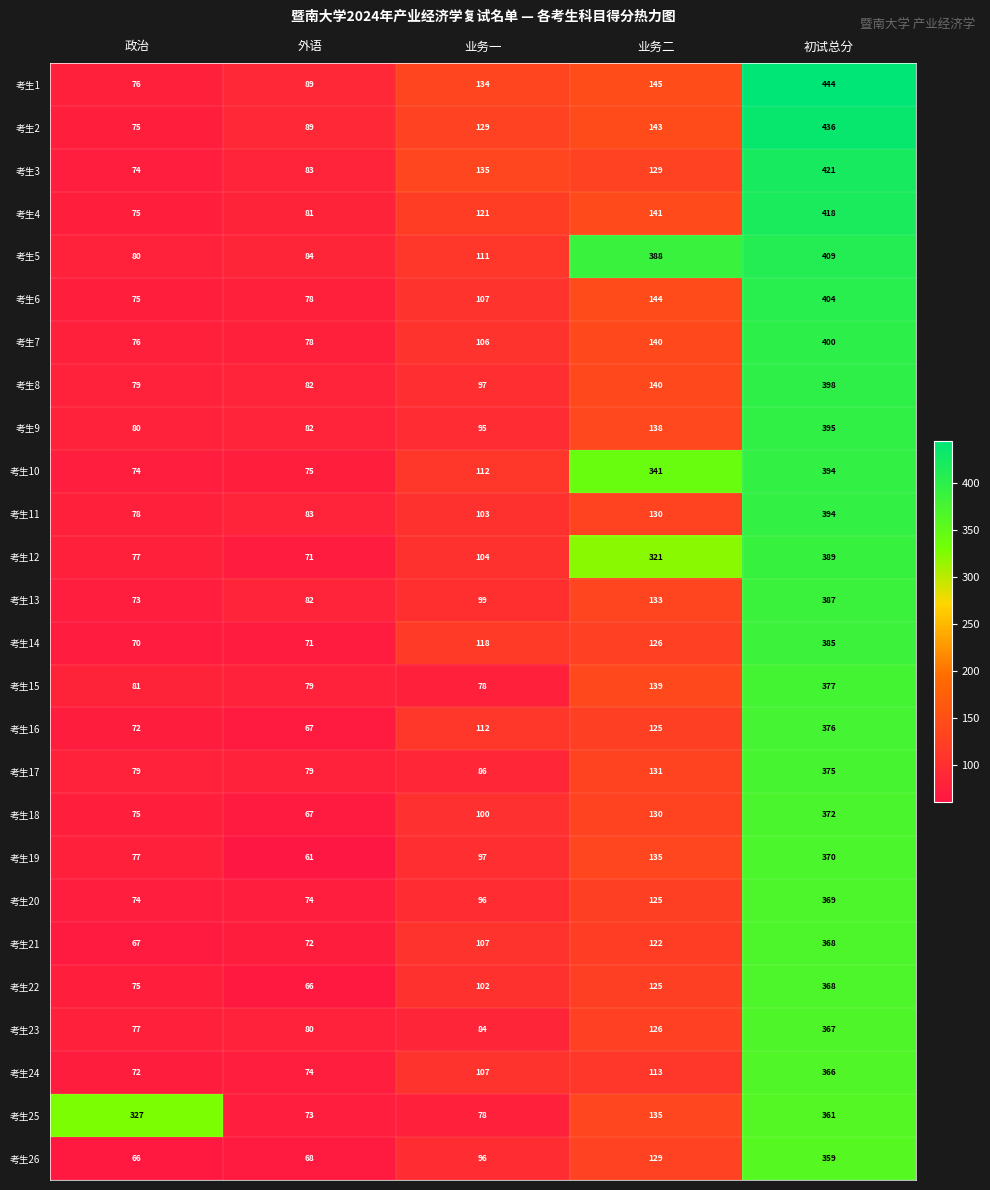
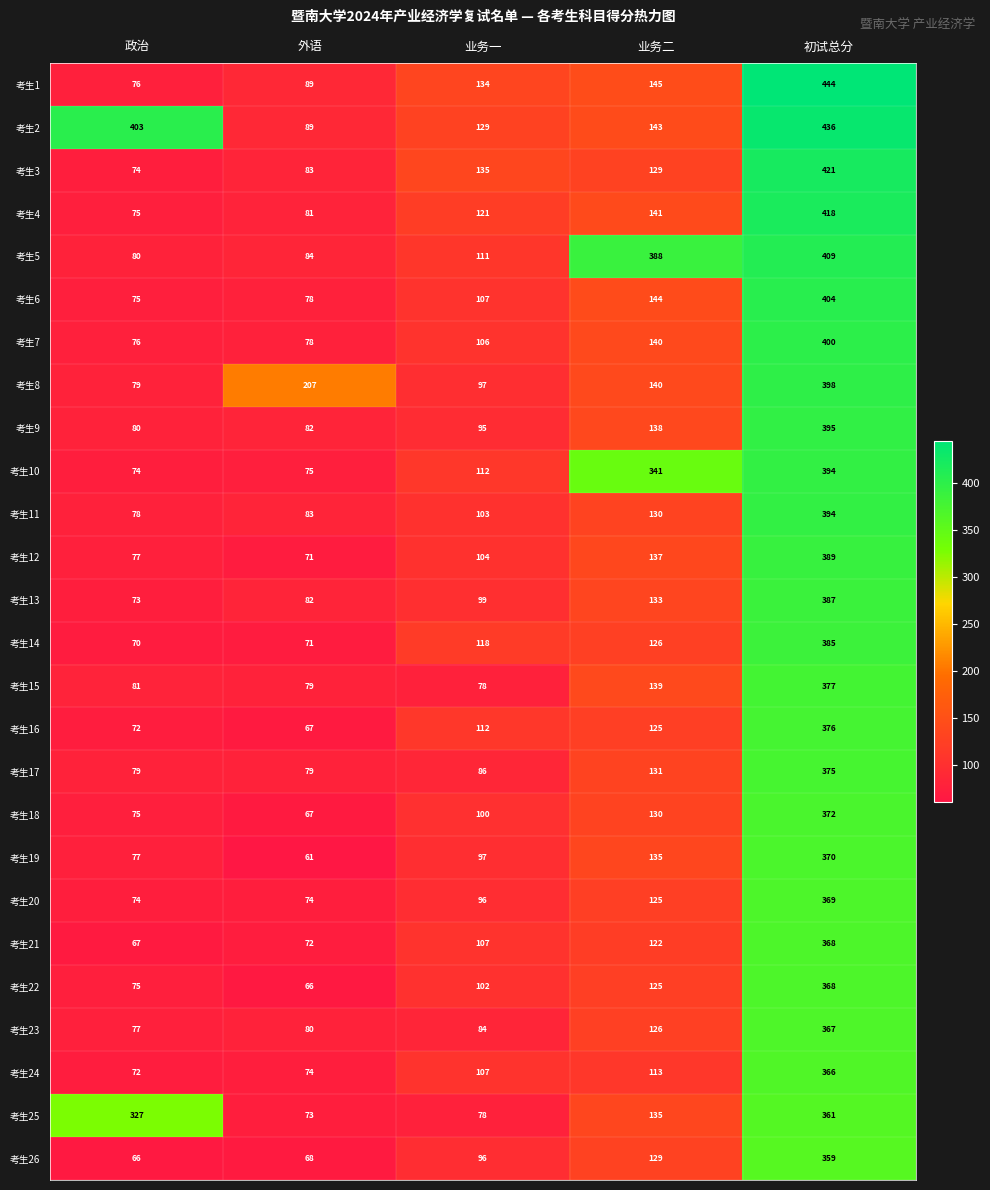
考生2, 政治: 75 -> 403
考生8, 外语: 82 -> 207
考生12, 业务二: 321 -> 137
